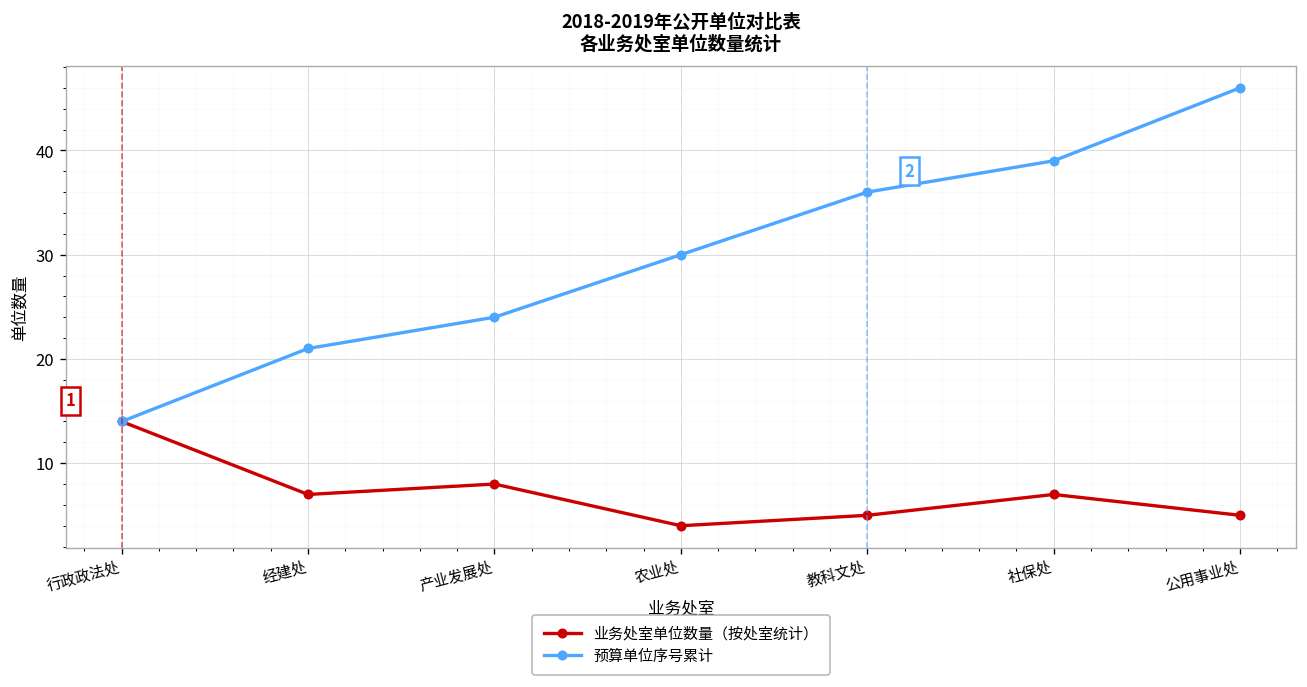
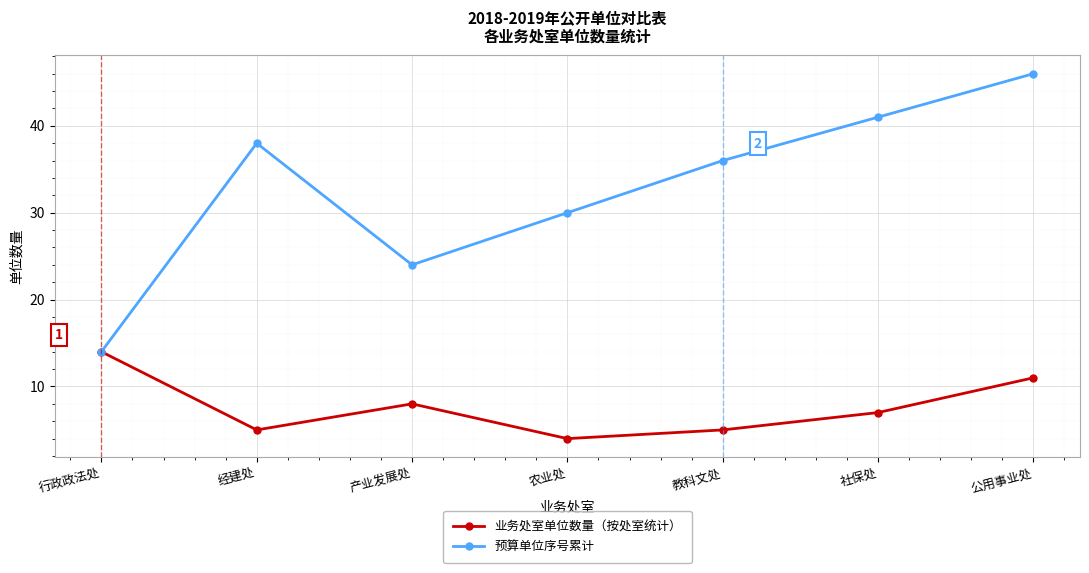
业务处室单位数量（按处室统计）, 经建处: 7 -> 5
预算单位序号累计, 经建处: 21 -> 38
预算单位序号累计, 社保处: 39 -> 41
业务处室单位数量（按处室统计）, 公用事业处: 5 -> 11
